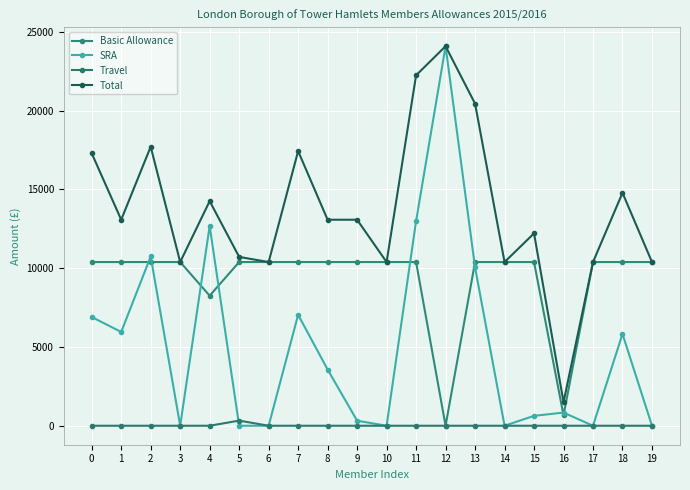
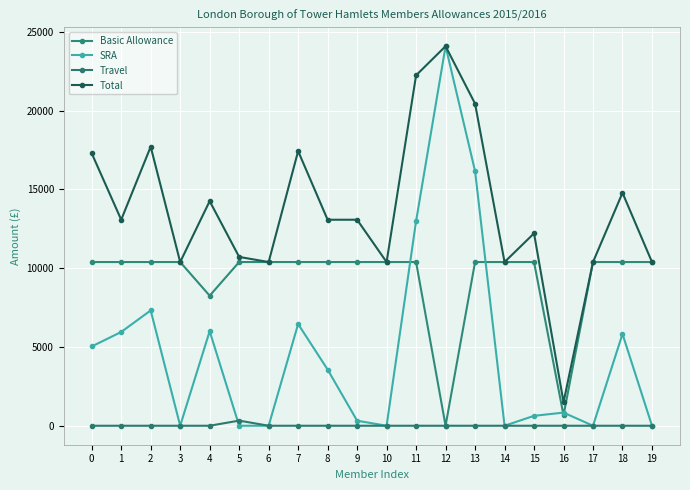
SRA, 0: 6900 -> 5000
SRA, 2: 10700 -> 7300
SRA, 4: 12700 -> 6000
SRA, 7: 7000 -> 6500
SRA, 13: 10100 -> 16200
